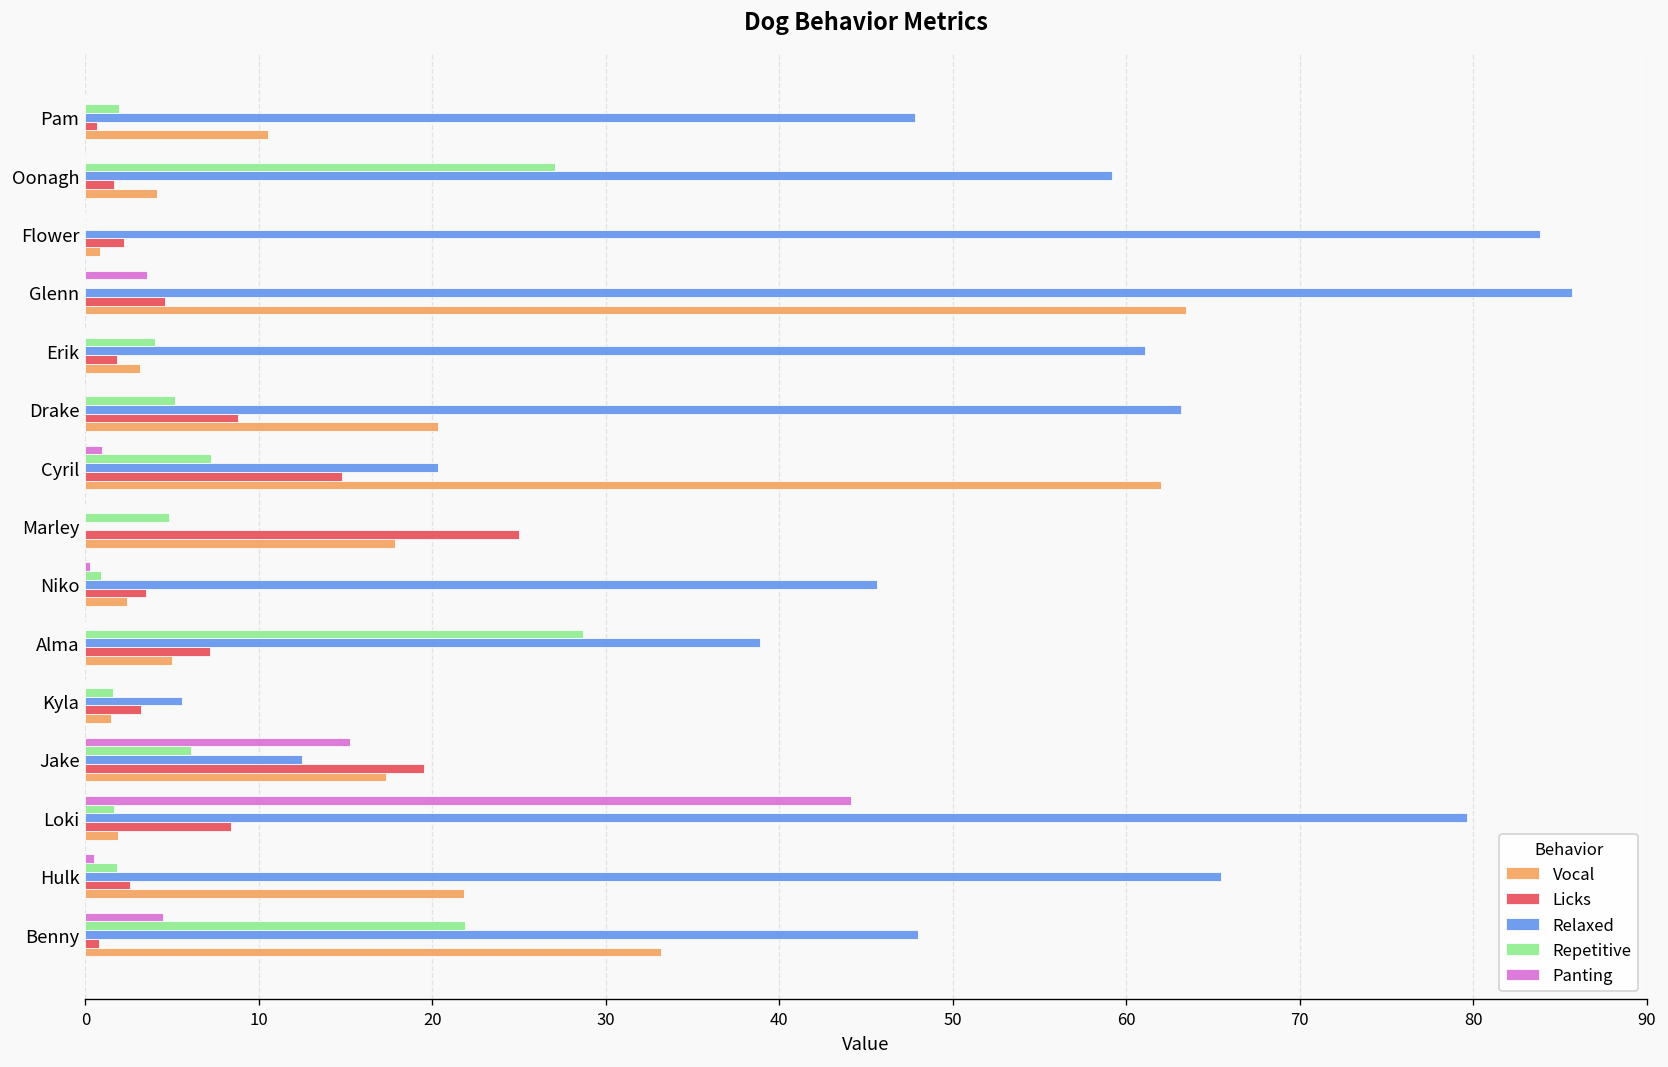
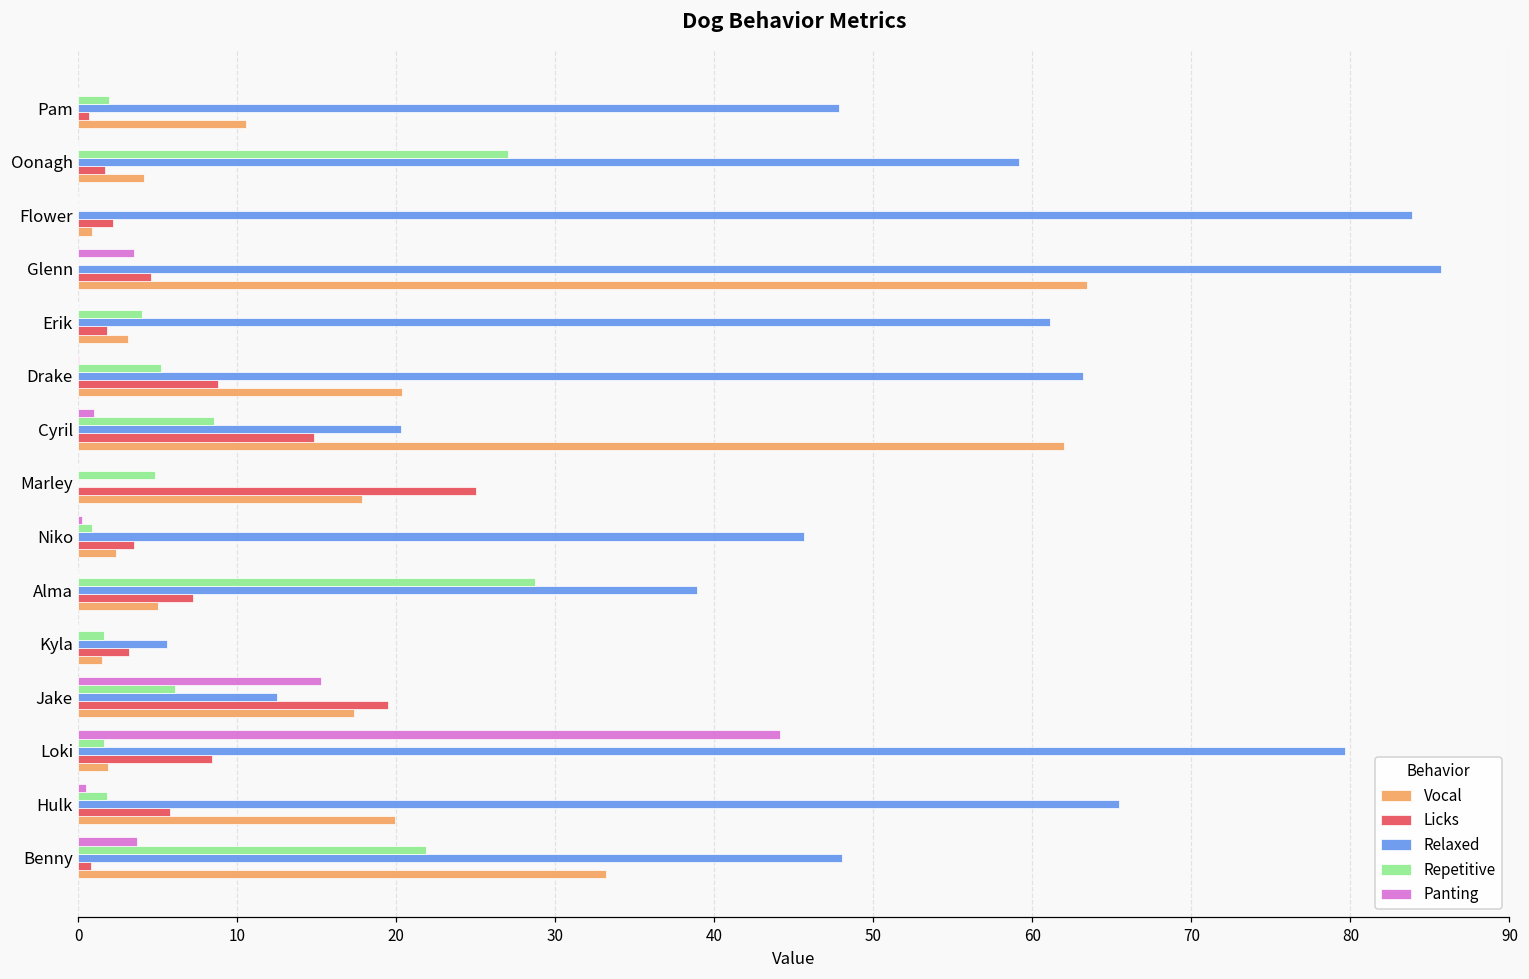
Repetitive, Cyril: 7.3 -> 8.5
Licks, Hulk: 2.6 -> 5.8
Vocal, Hulk: 21.8 -> 19.9
Panting, Benny: 4.5 -> 3.7
